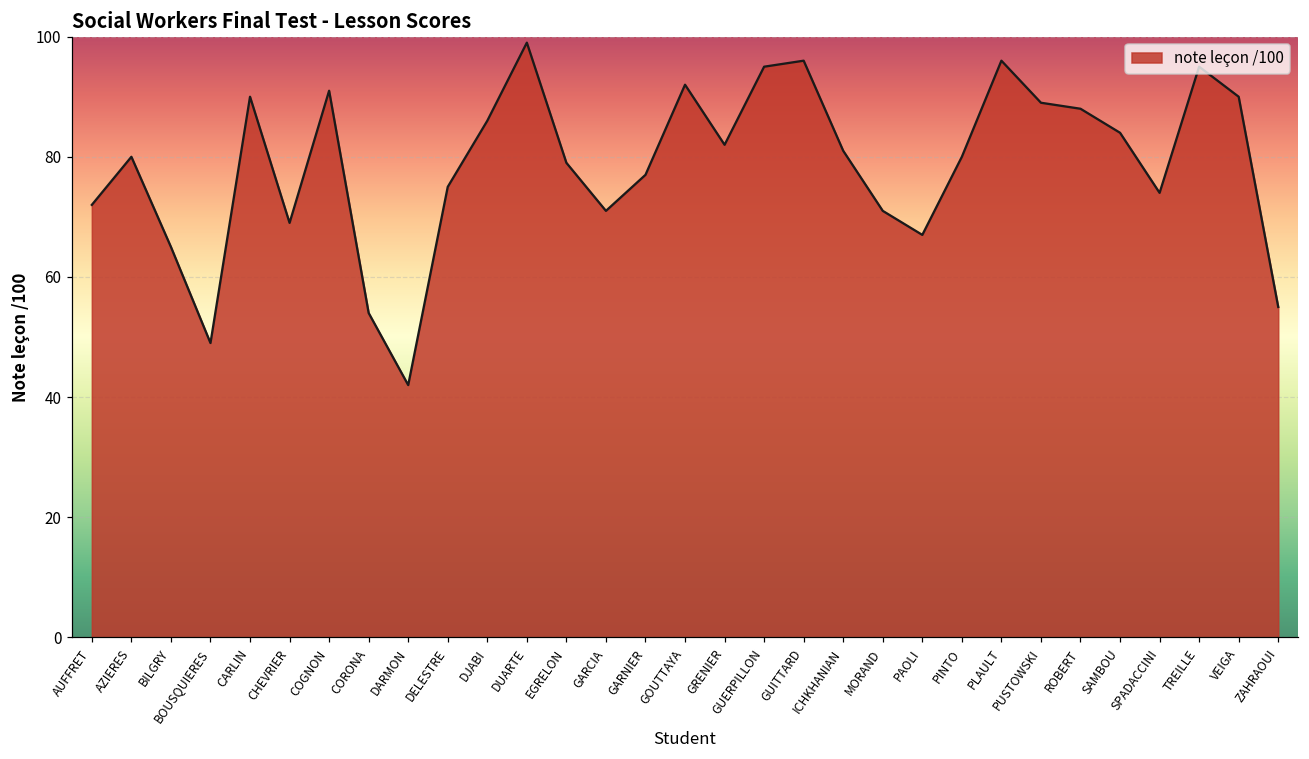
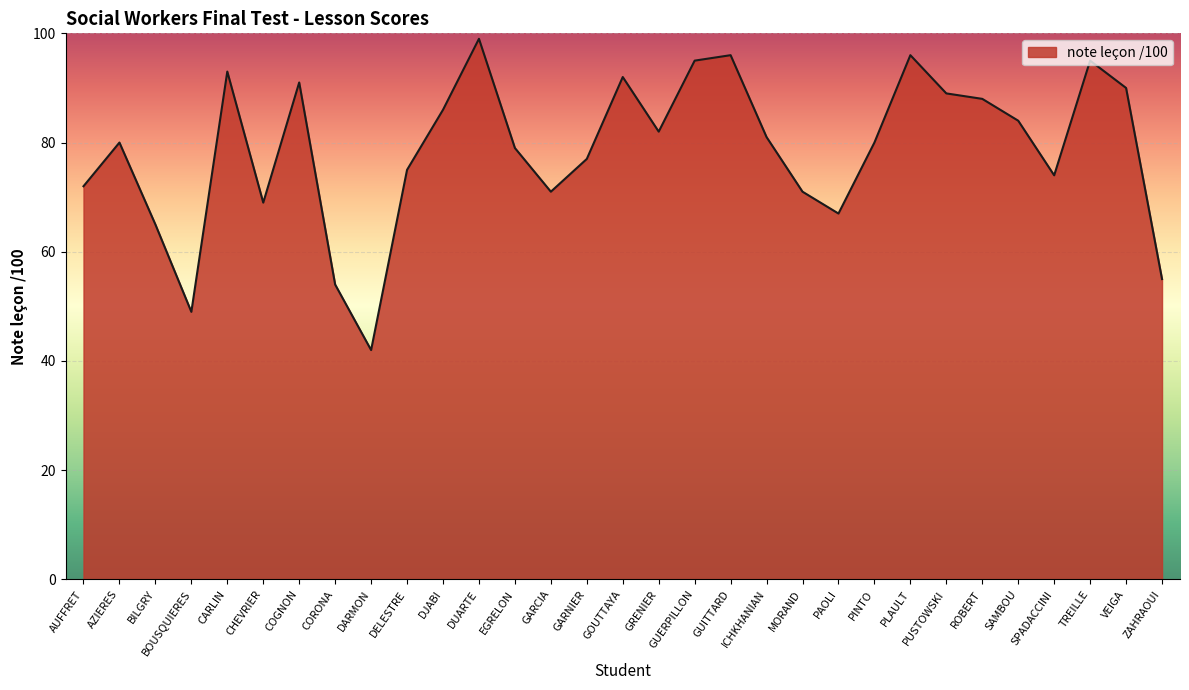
CARLIN: 90 -> 93
